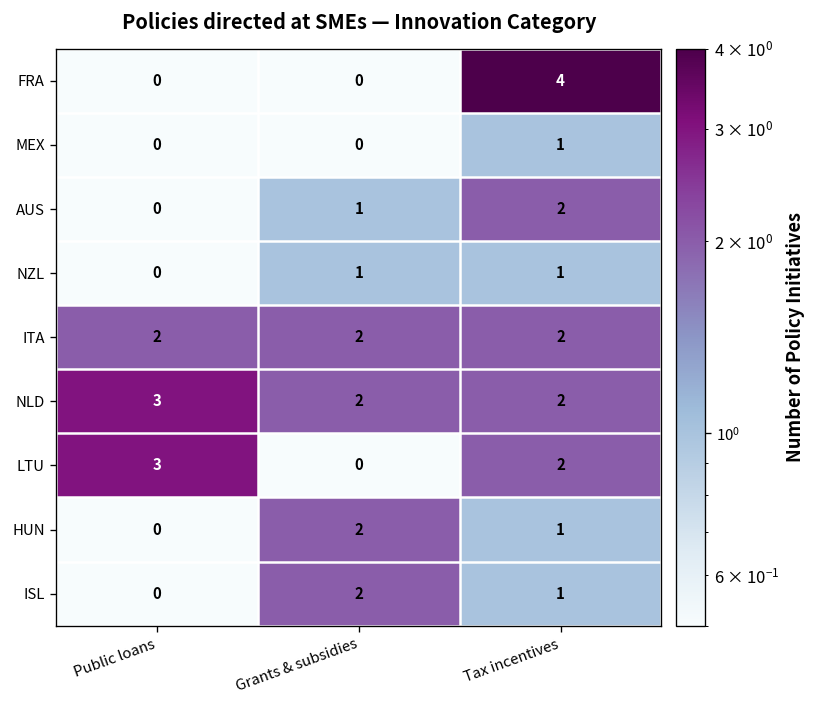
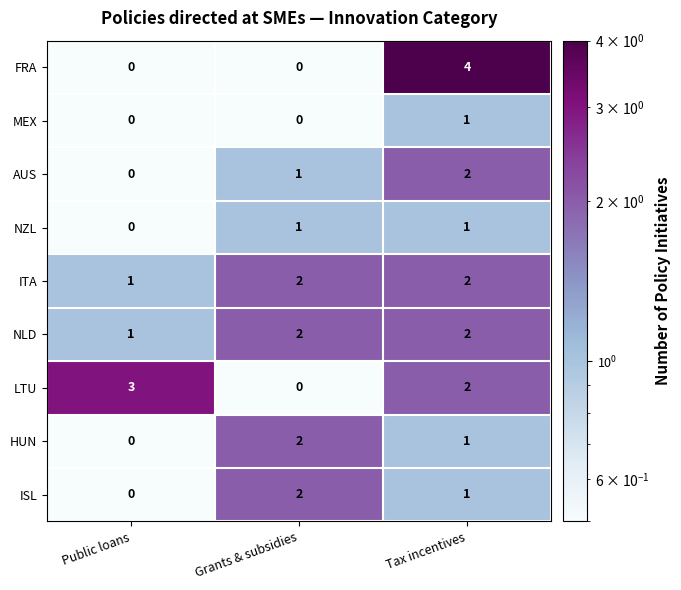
ITA, Public loans: 2 -> 1
NLD, Public loans: 3 -> 1
